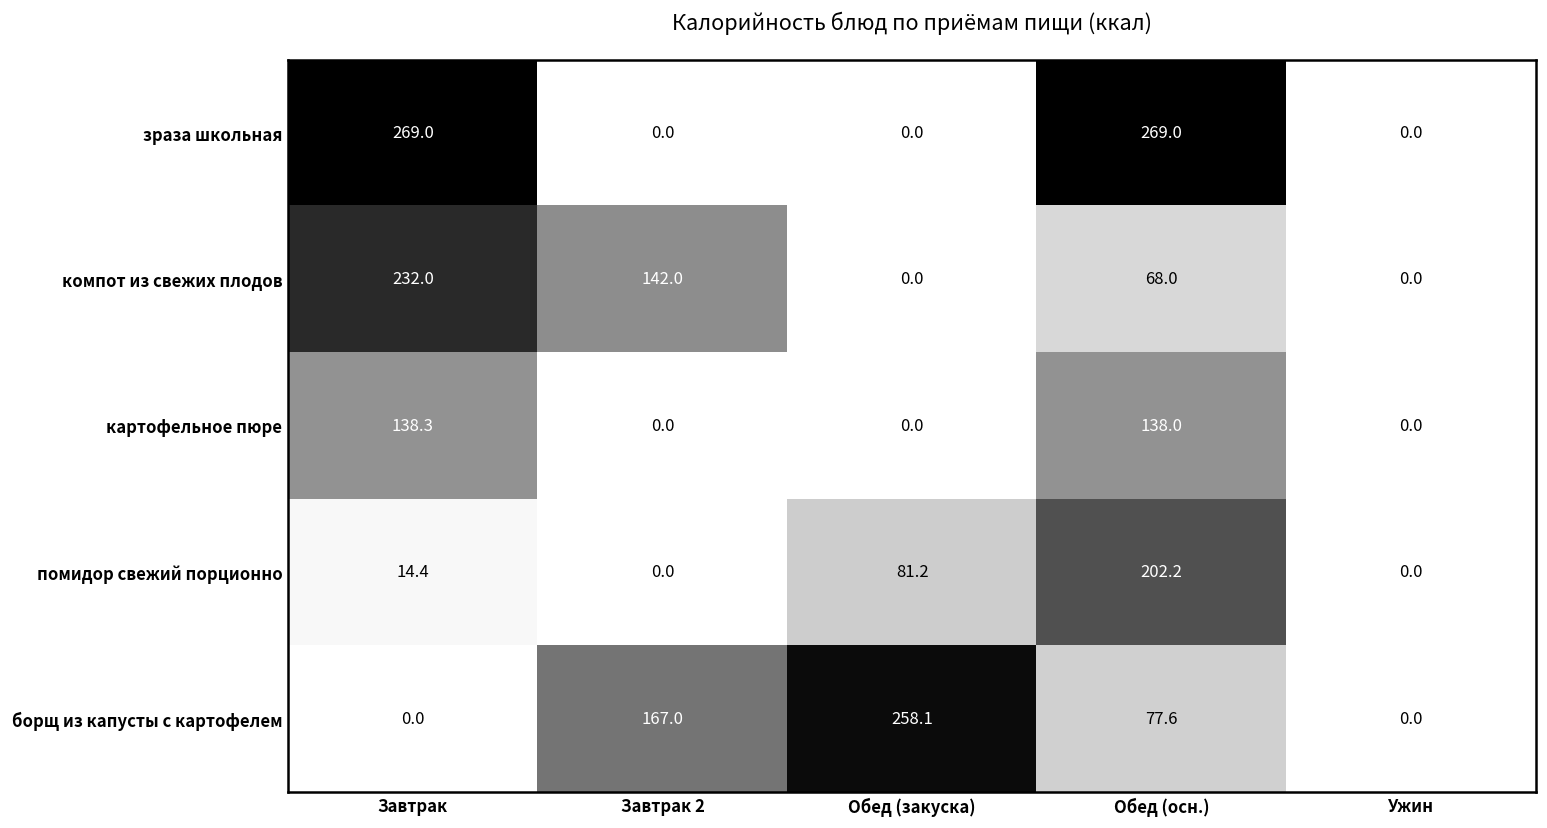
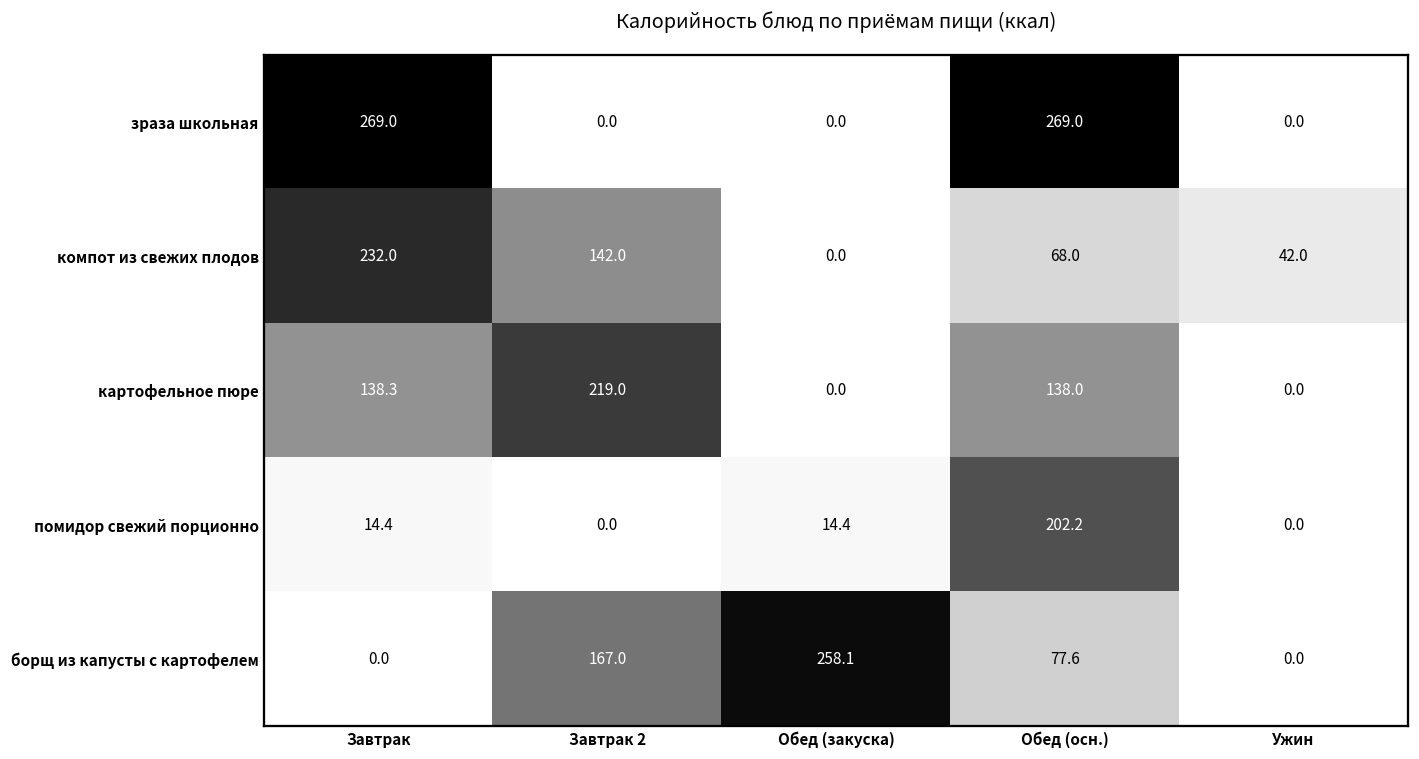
компот из свежих плодов, Ужин: 0.0 -> 42.0
картофельное пюре, Завтрак 2: 0.0 -> 219.0
помидор свежий порционно, Обед (закуска): 81.2 -> 14.4
